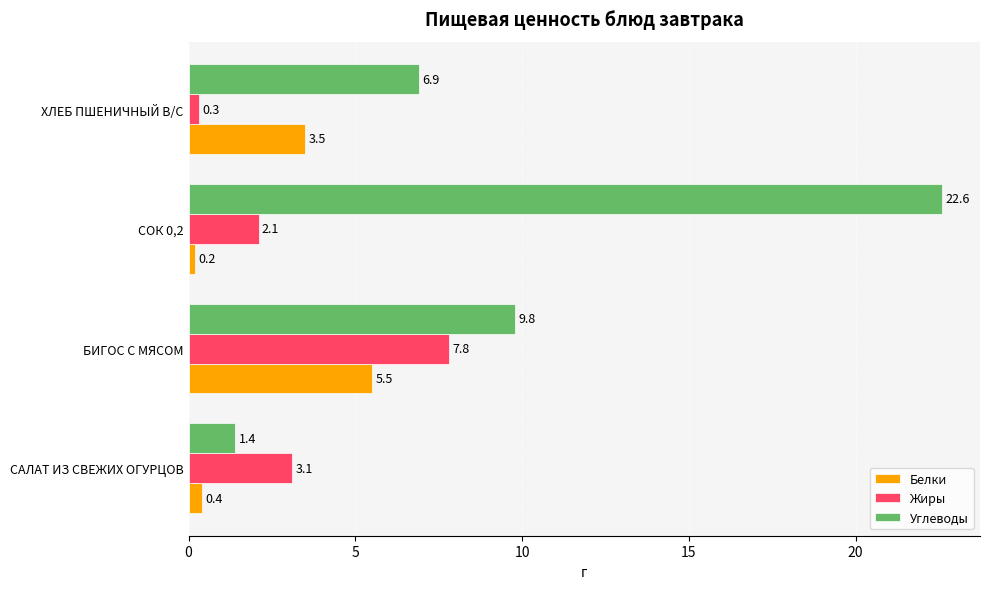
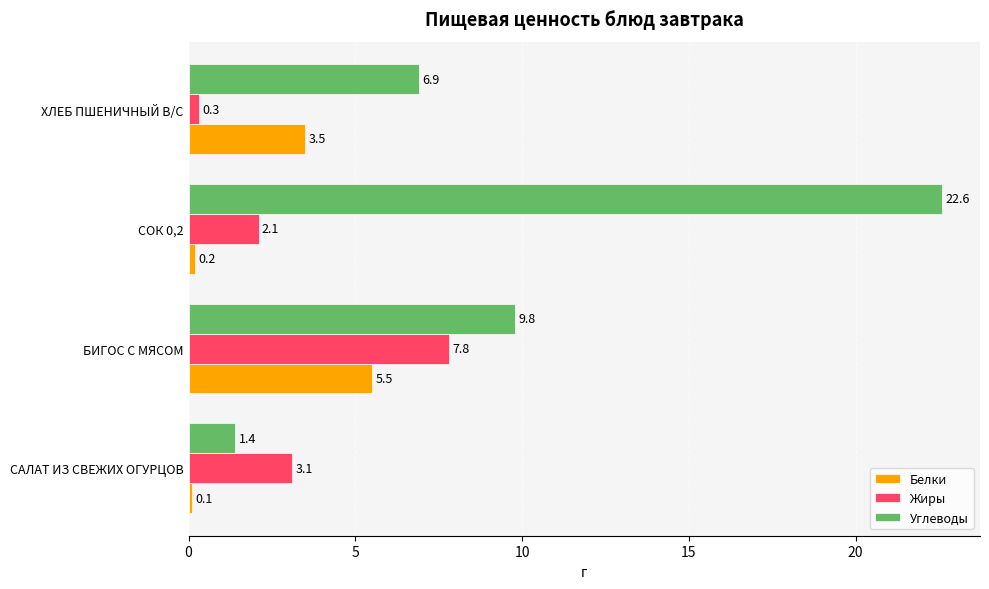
Белки, САЛАТ ИЗ СВЕЖИХ ОГУРЦОВ: 0.4 -> 0.1
